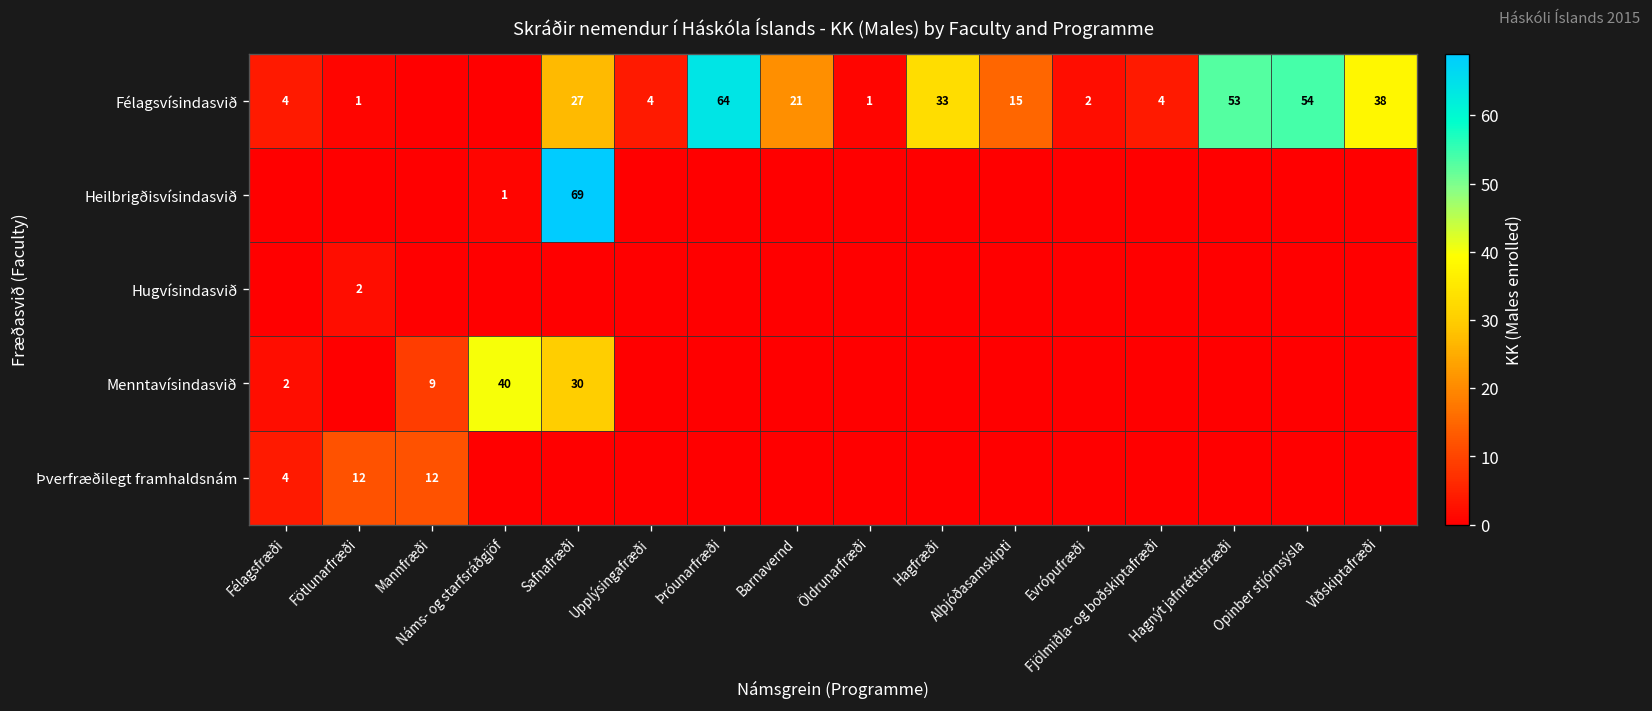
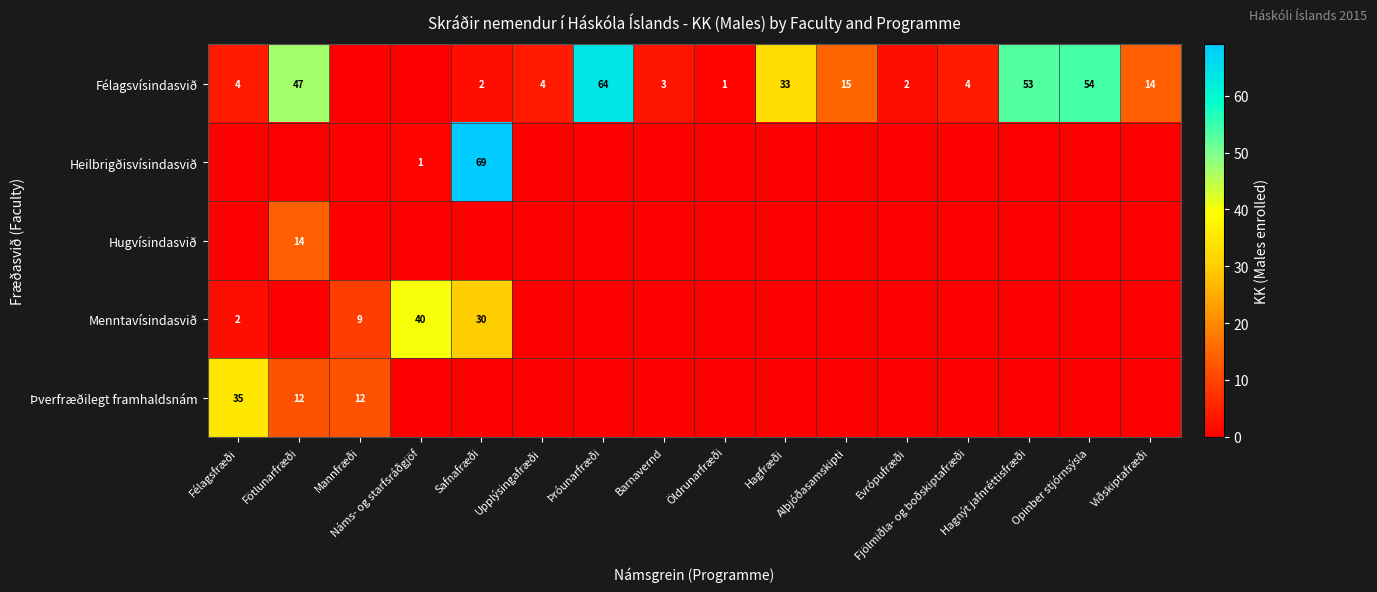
Félagsvísindasvið, Fötlunarfræði: 1 -> 47
Félagsvísindasvið, Safnafræði: 27 -> 2
Félagsvísindasvið, Barnavernd: 21 -> 3
Félagsvísindasvið, Viðskiptafræði: 38 -> 14
Hugvísindasvið, Fötlunarfræði: 2 -> 14
Þverfræðilegt framhaldsnám, Félagsfræði: 4 -> 35
